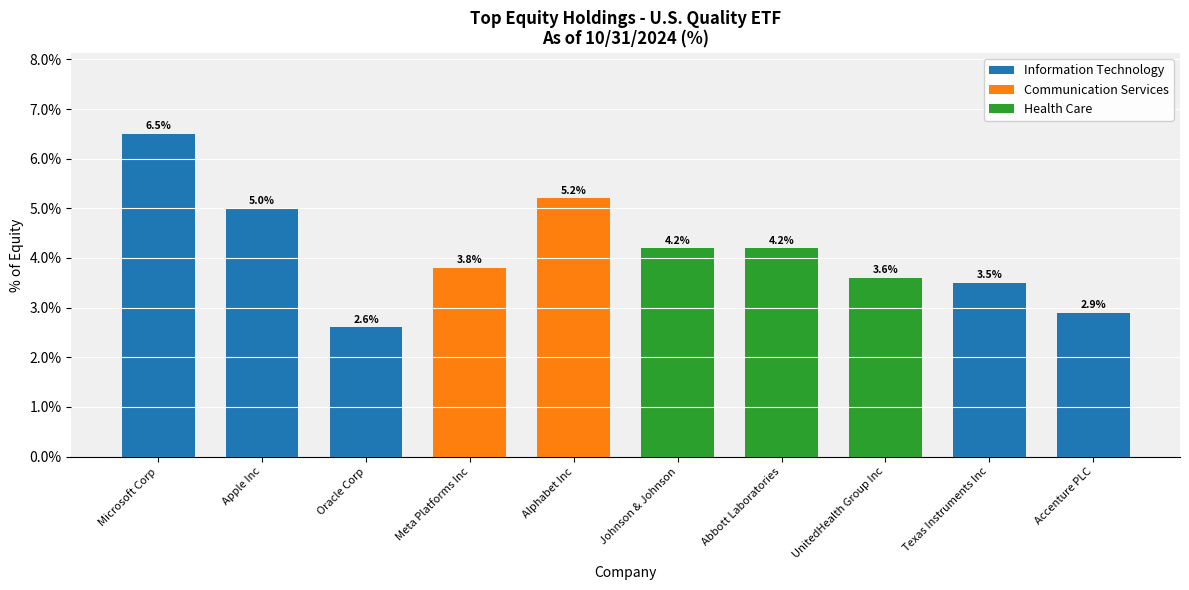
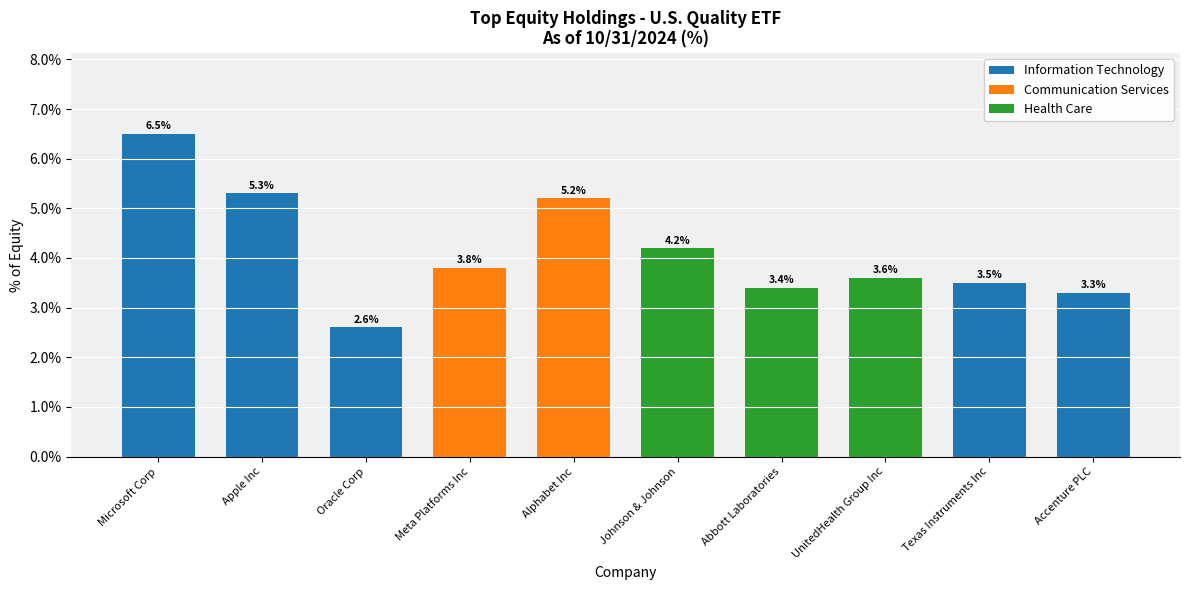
Apple Inc: 5.0% -> 5.3%
Abbott Laboratories: 4.2% -> 3.4%
Accenture PLC: 2.9% -> 3.3%
